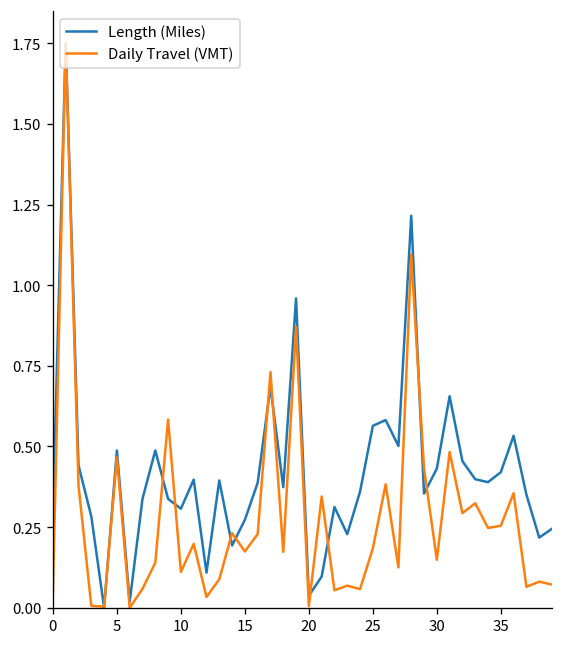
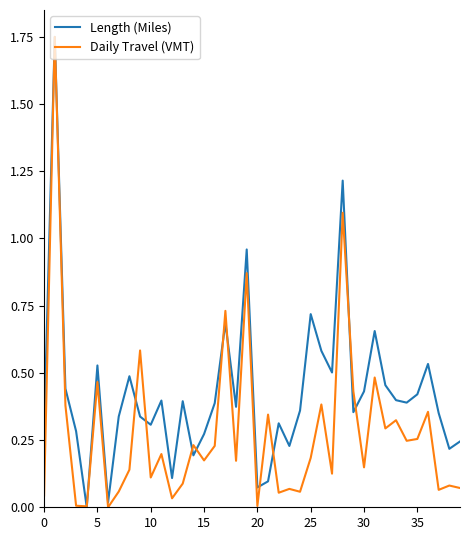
Length (Miles), 5: 0.49 -> 0.53
Length (Miles), 20: 0.04 -> 0.07
Length (Miles), 25: 0.56 -> 0.72
